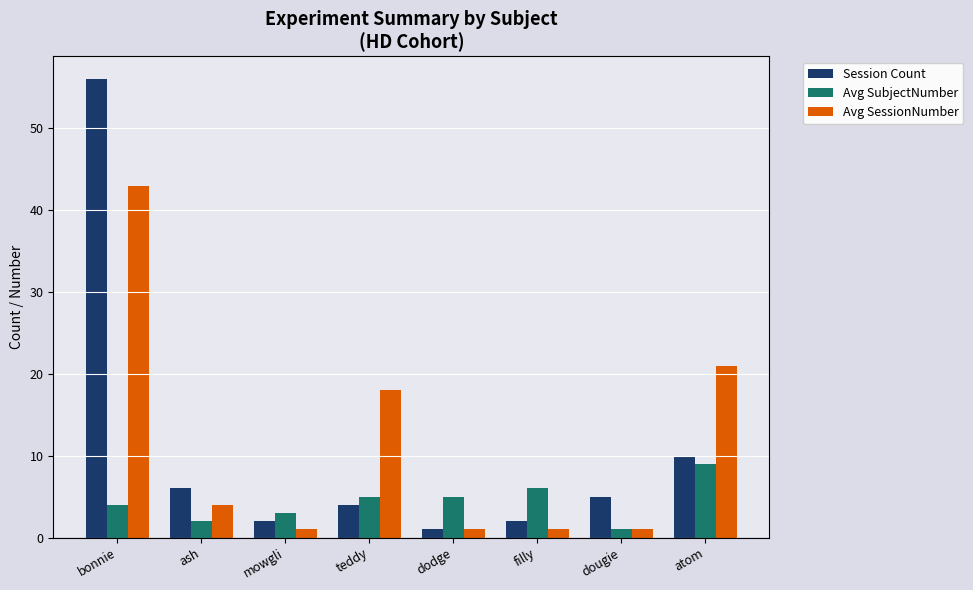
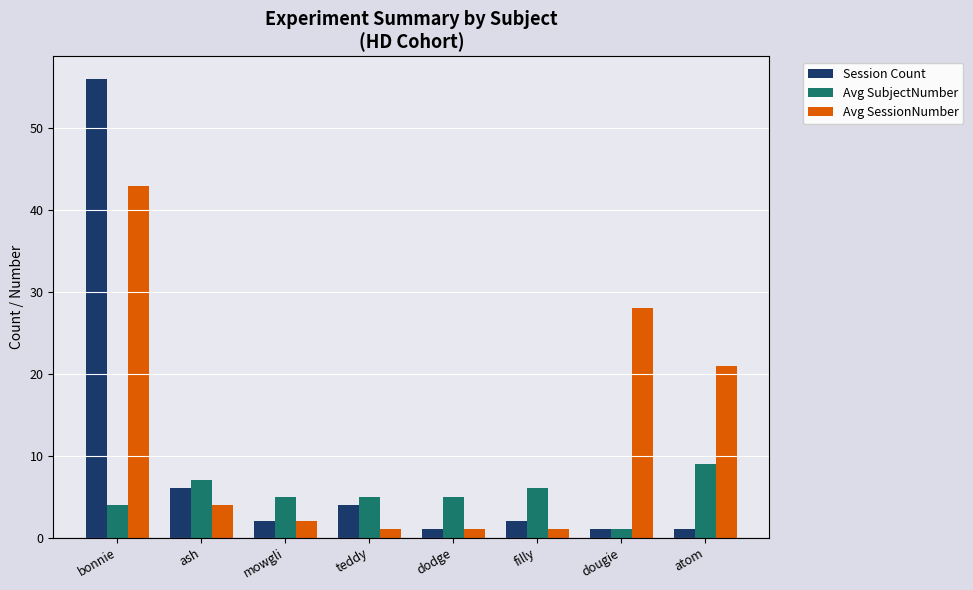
Avg SubjectNumber, ash: 2 -> 7
Avg SubjectNumber, mowgli: 3 -> 5
Avg SessionNumber, mowgli: 1 -> 2
Avg SessionNumber, teddy: 18 -> 1
Session Count, dougie: 5 -> 1
Avg SessionNumber, dougie: 1 -> 28
Session Count, atom: 10 -> 1
